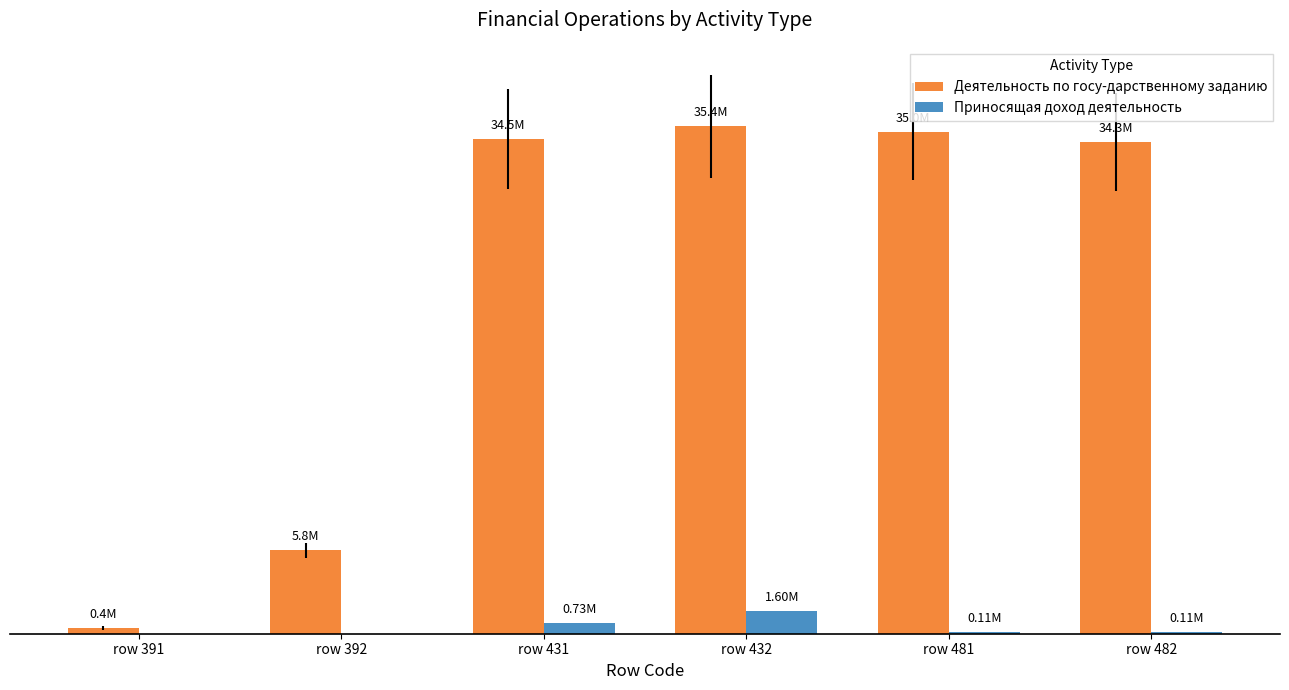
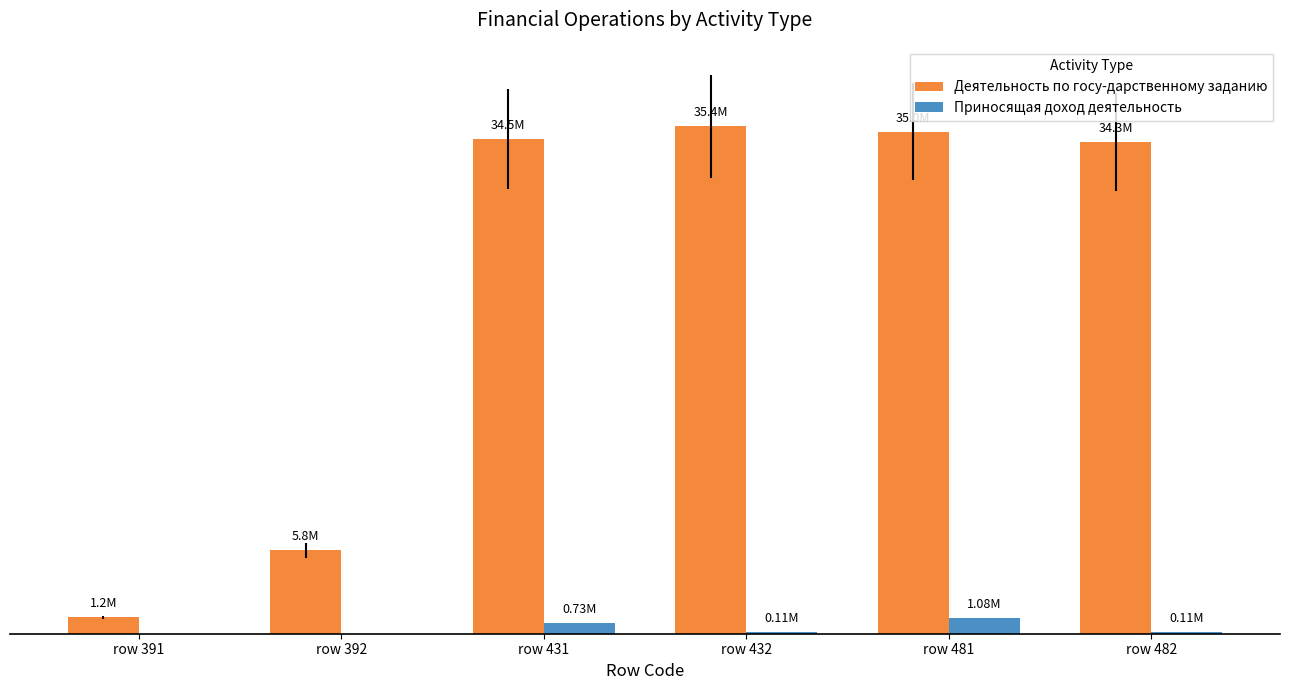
Деятельность по госу-дарственному заданию, row 391: 0.4M -> 1.2M
Приносящая доход деятельность, row 432: 1.60M -> 0.11M
Приносящая доход деятельность, row 481: 0.11M -> 1.08M
